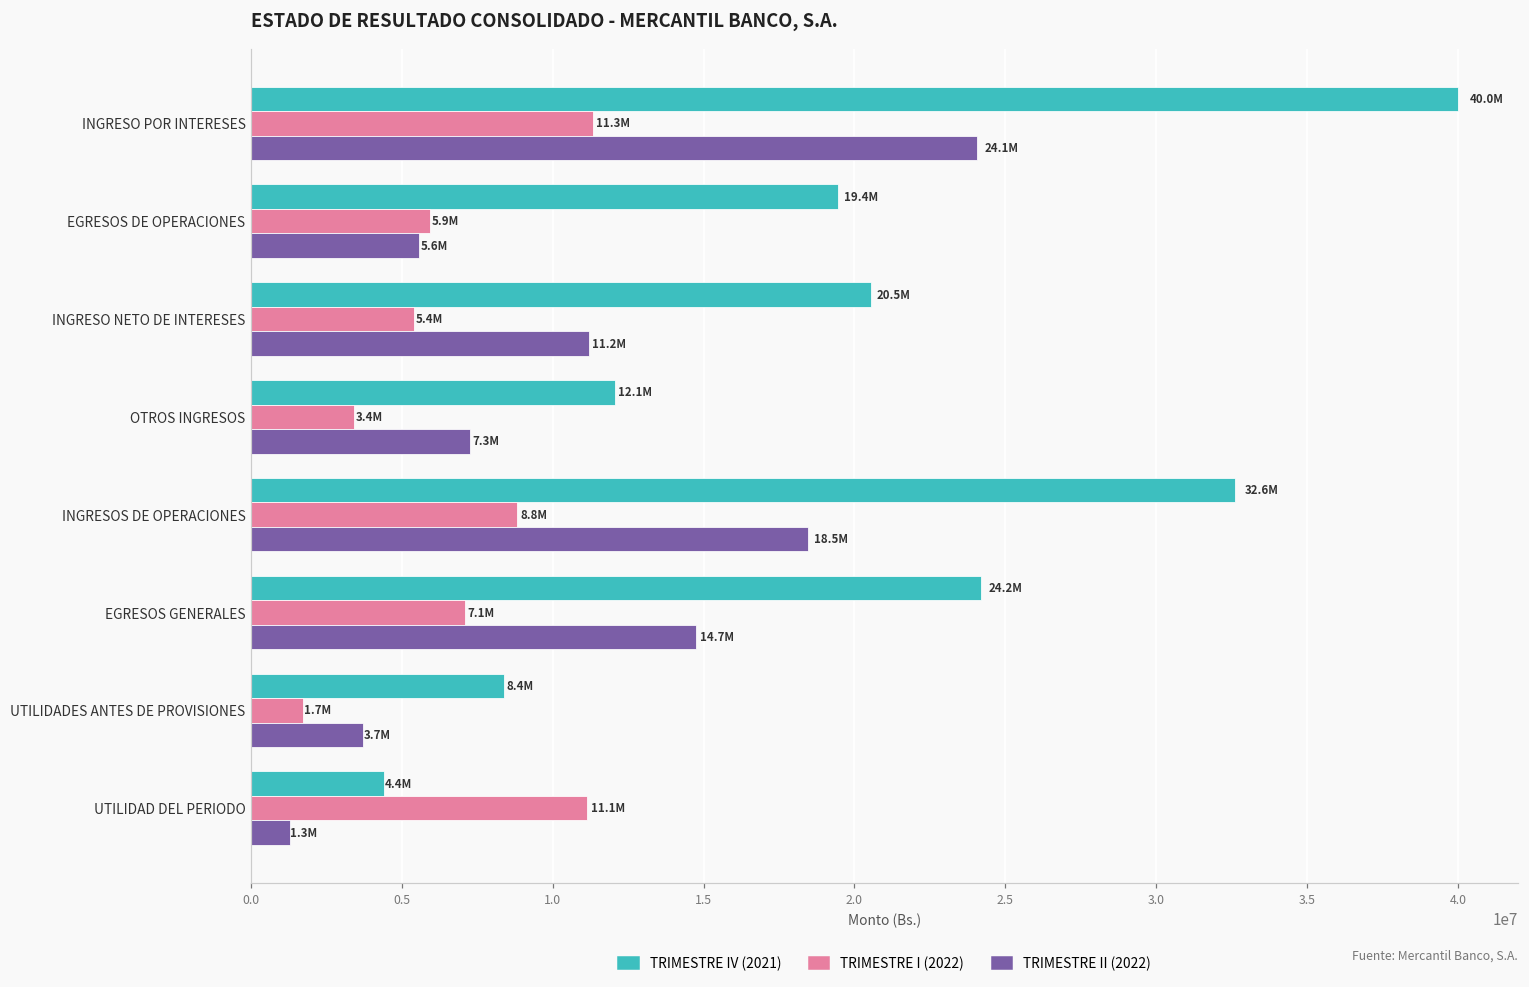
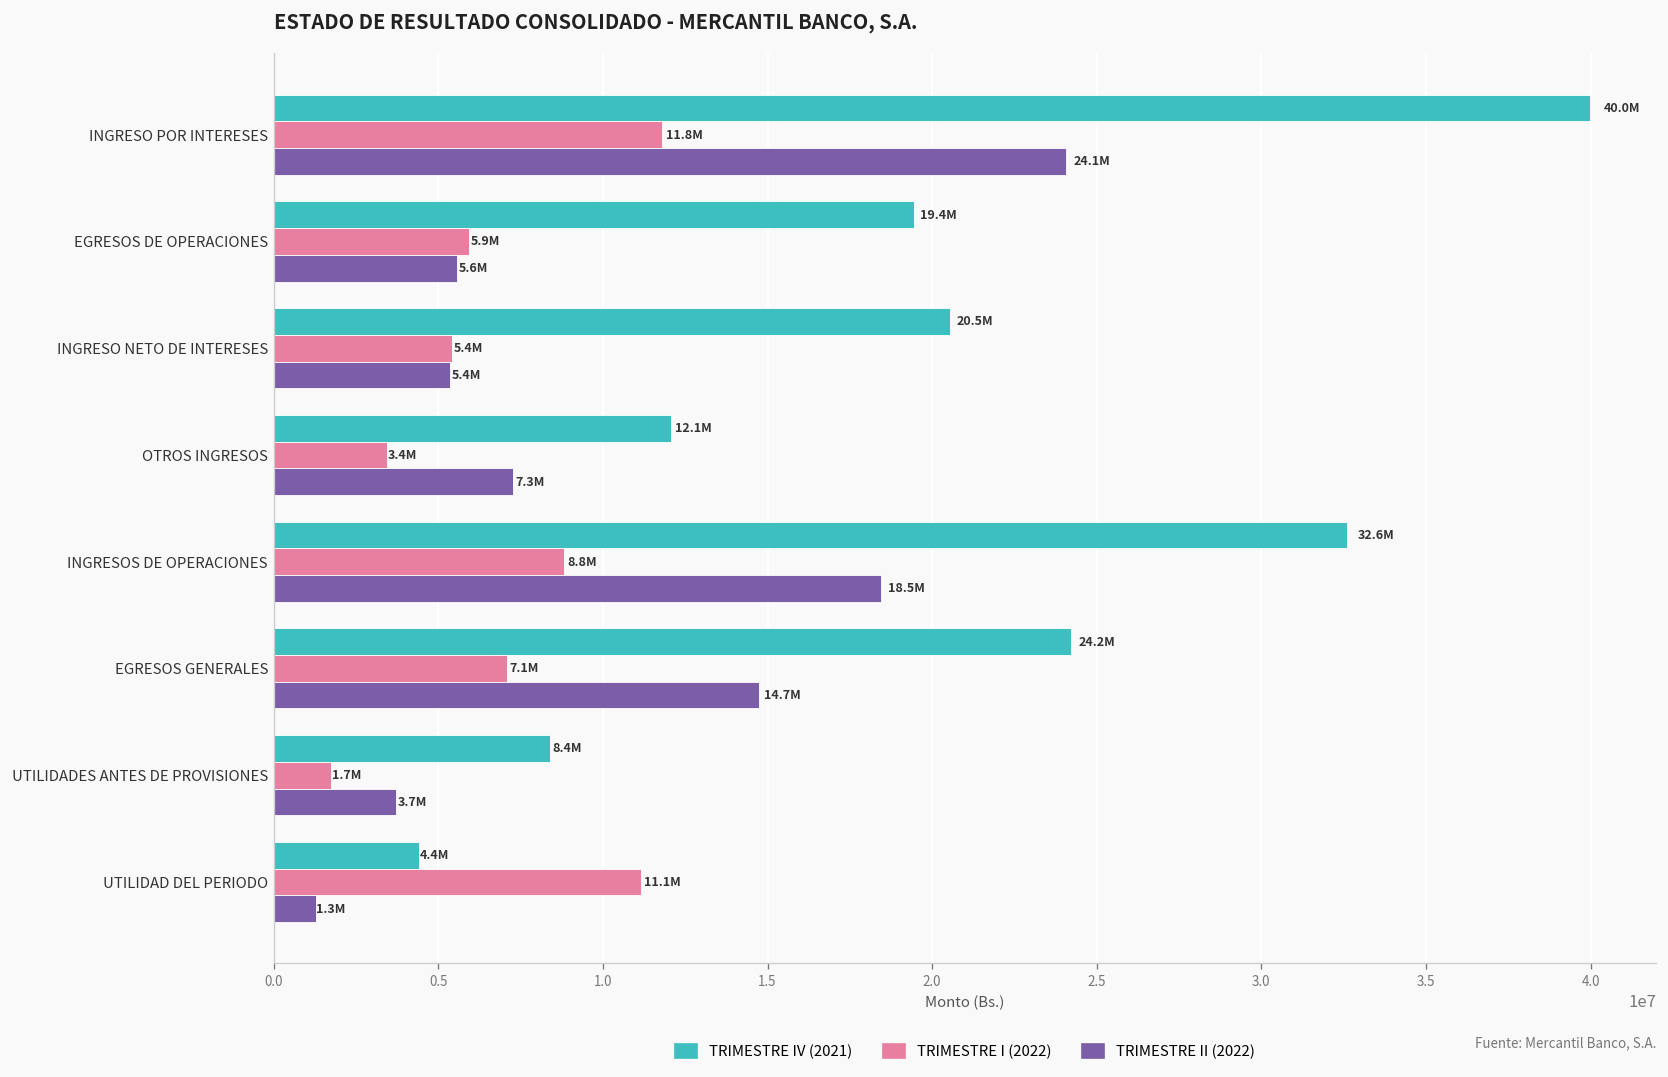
TRIMESTRE I (2022), INGRESO POR INTERESES: 11.3M -> 11.8M
TRIMESTRE II (2022), INGRESO NETO DE INTERESES: 11.2M -> 5.4M
